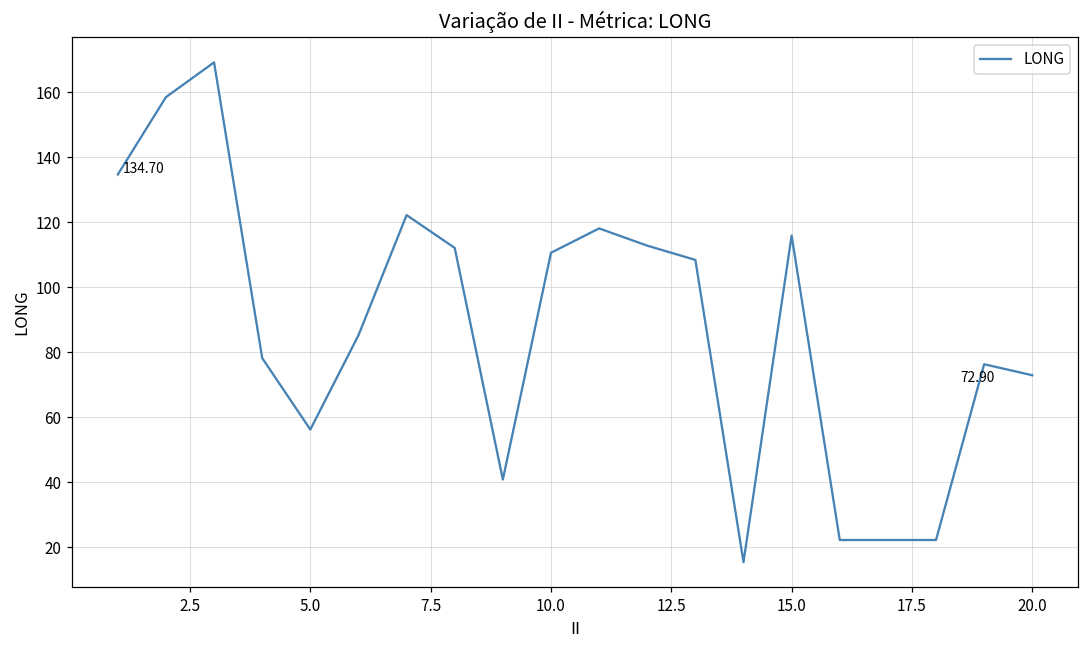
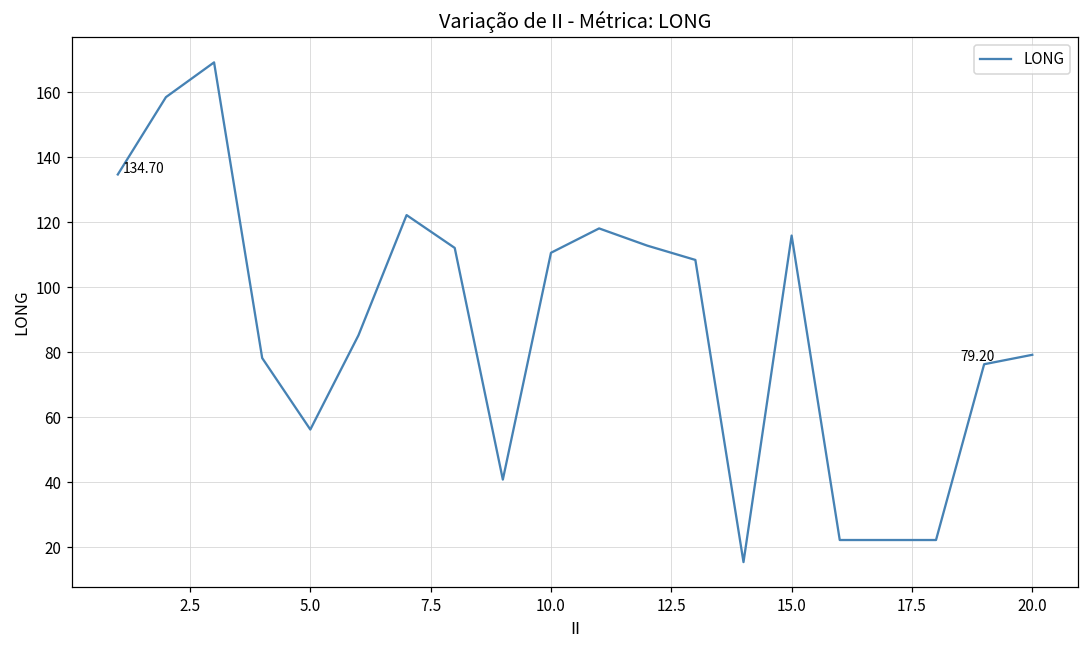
20.0: 72.90 -> 79.20
